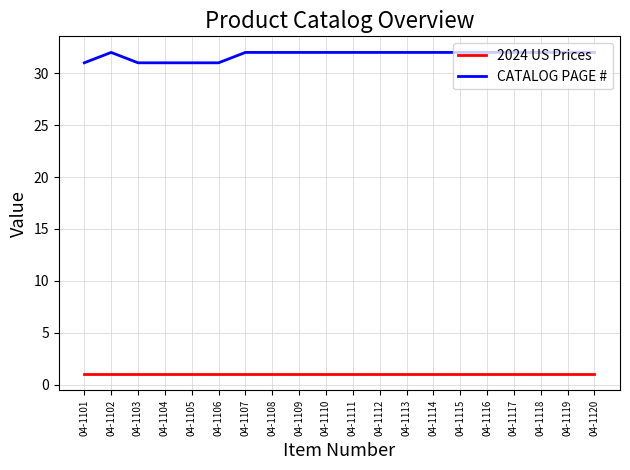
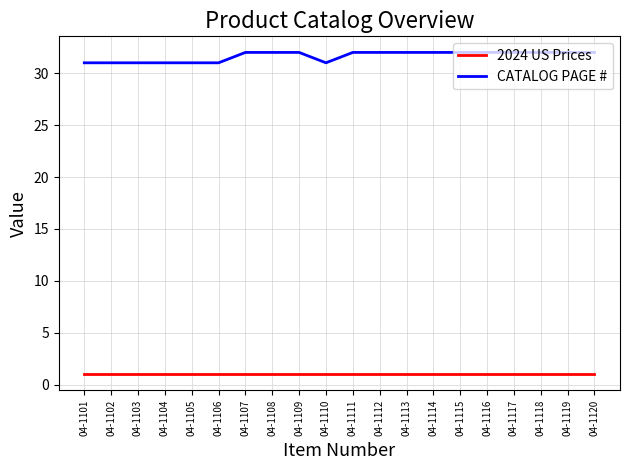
CATALOG PAGE #, 04-1102: 32 -> 31
CATALOG PAGE #, 04-1110: 32 -> 31
